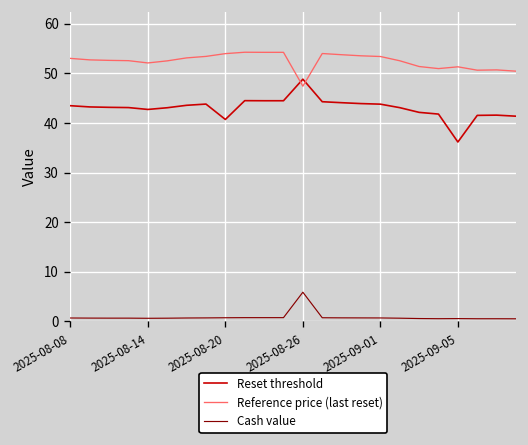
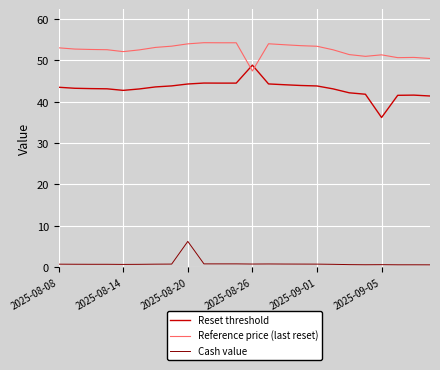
Reset threshold, 2025-08-20: 41 -> 44
Cash value, 2025-08-20: 1 -> 6
Cash value, 2025-08-26: 6 -> 1
